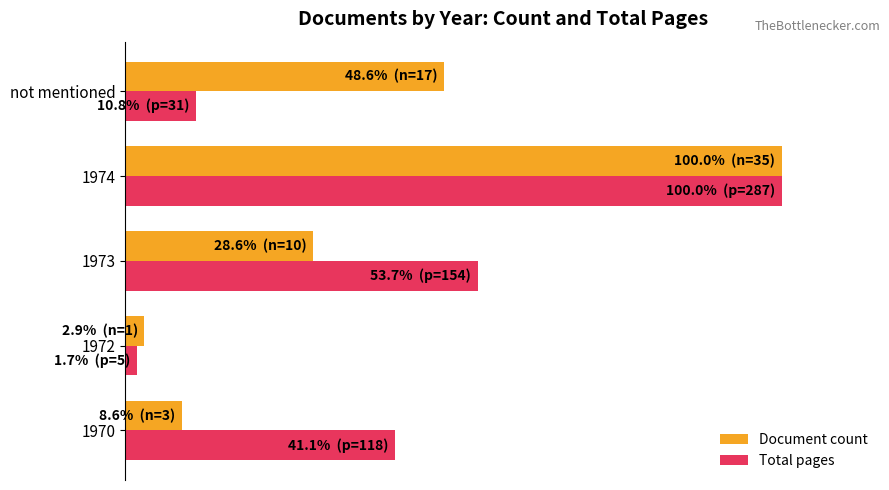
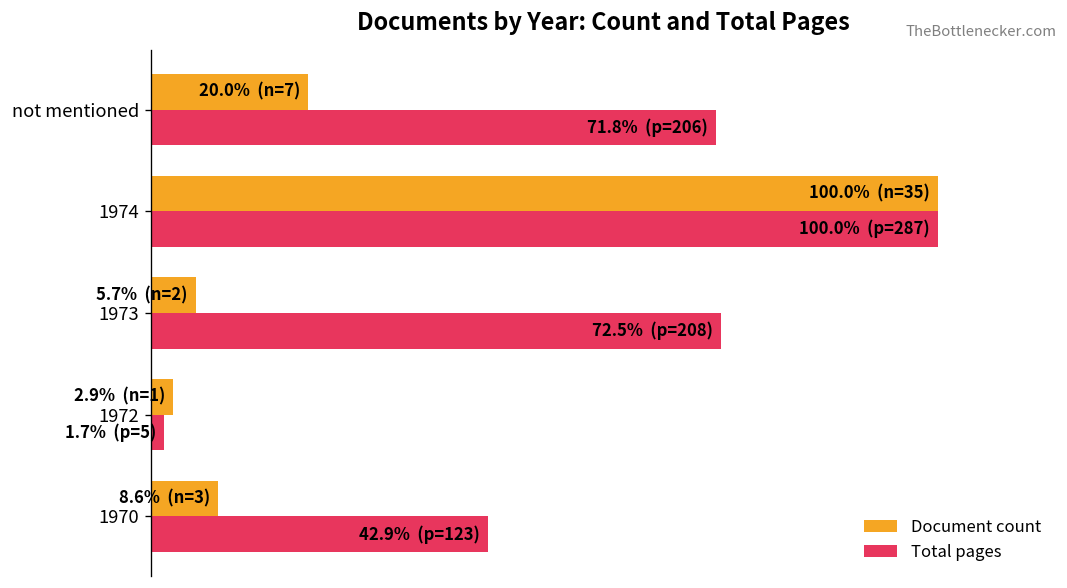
Document count, not mentioned: 48.6% (n=17) -> 20.0% (n=7)
Total pages, not mentioned: 10.8% (p=31) -> 71.8% (p=206)
Document count, 1973: 28.6% (n=10) -> 5.7% (n=2)
Total pages, 1973: 53.7% (p=154) -> 72.5% (p=208)
Total pages, 1970: 41.1% (p=118) -> 42.9% (p=123)
